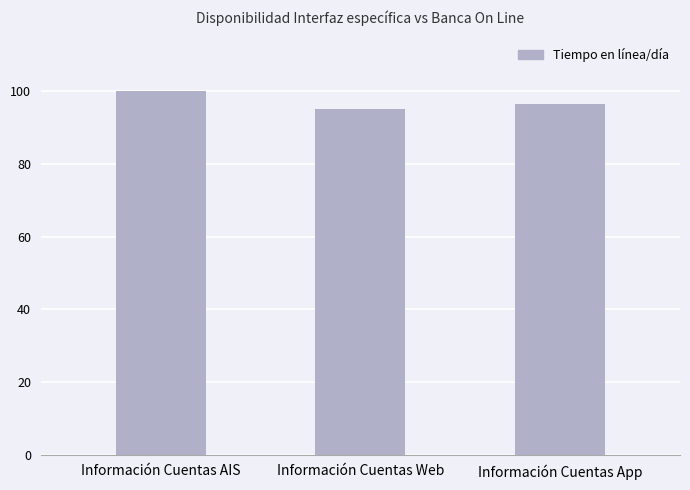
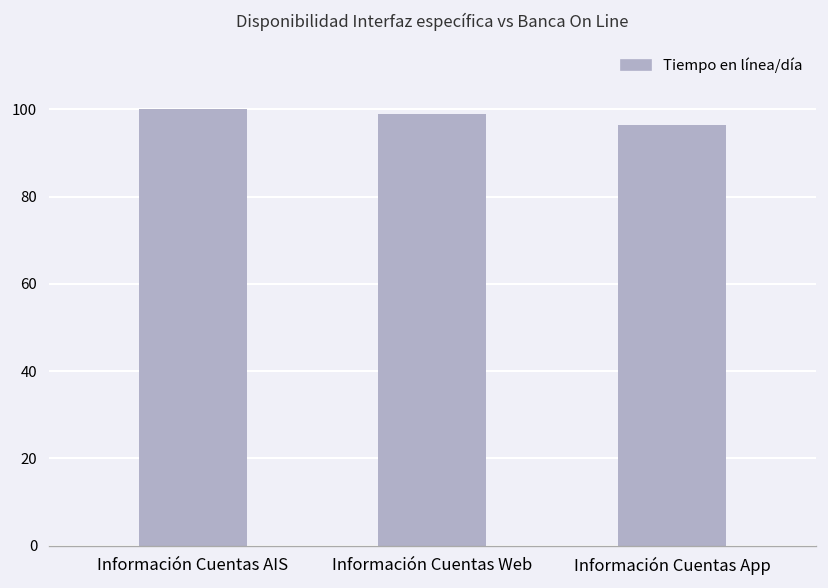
Información Cuentas Web: 95 -> 99
